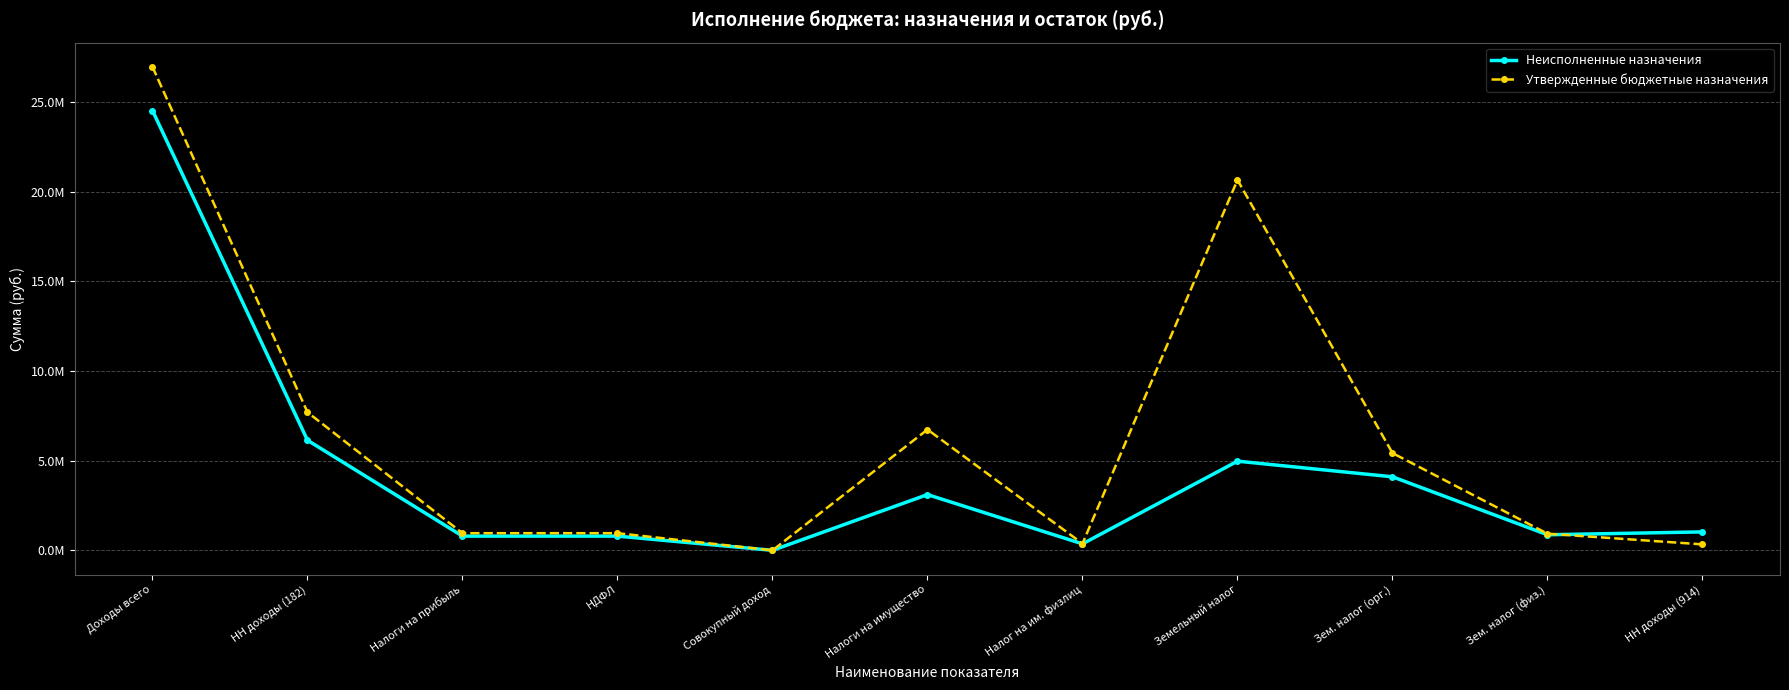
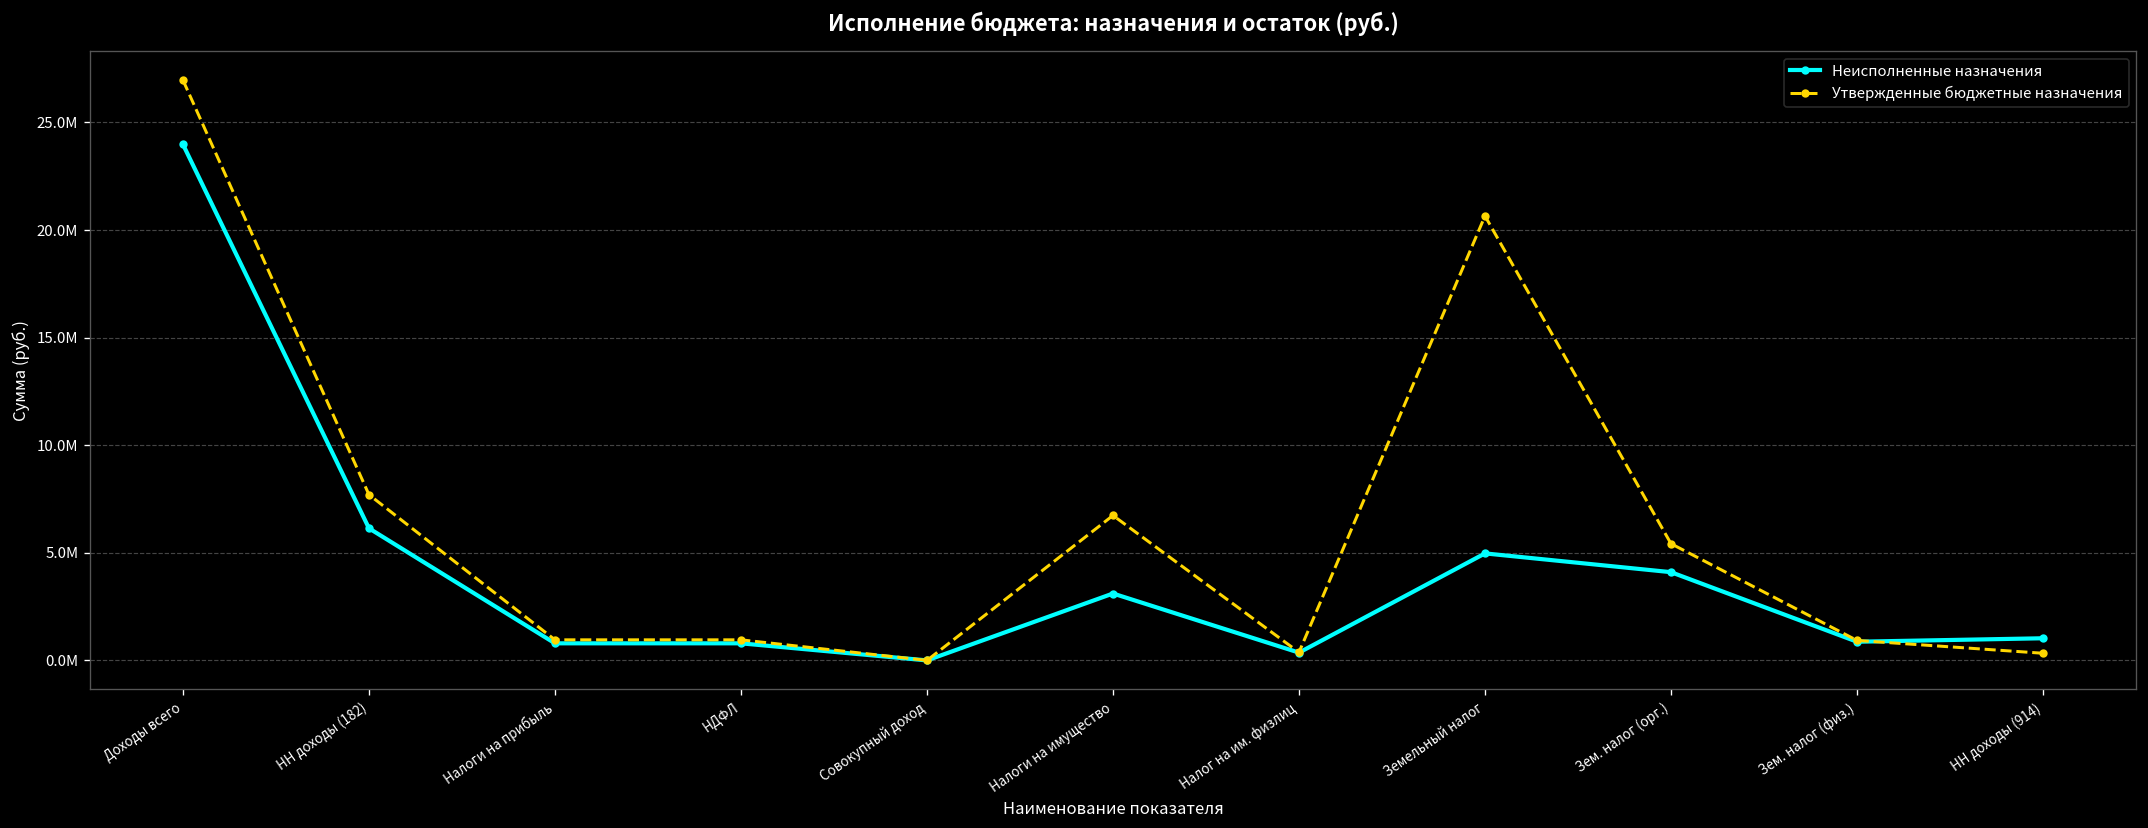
Неисполненные назначения, Доходы всего: 24500000 -> 24000000
